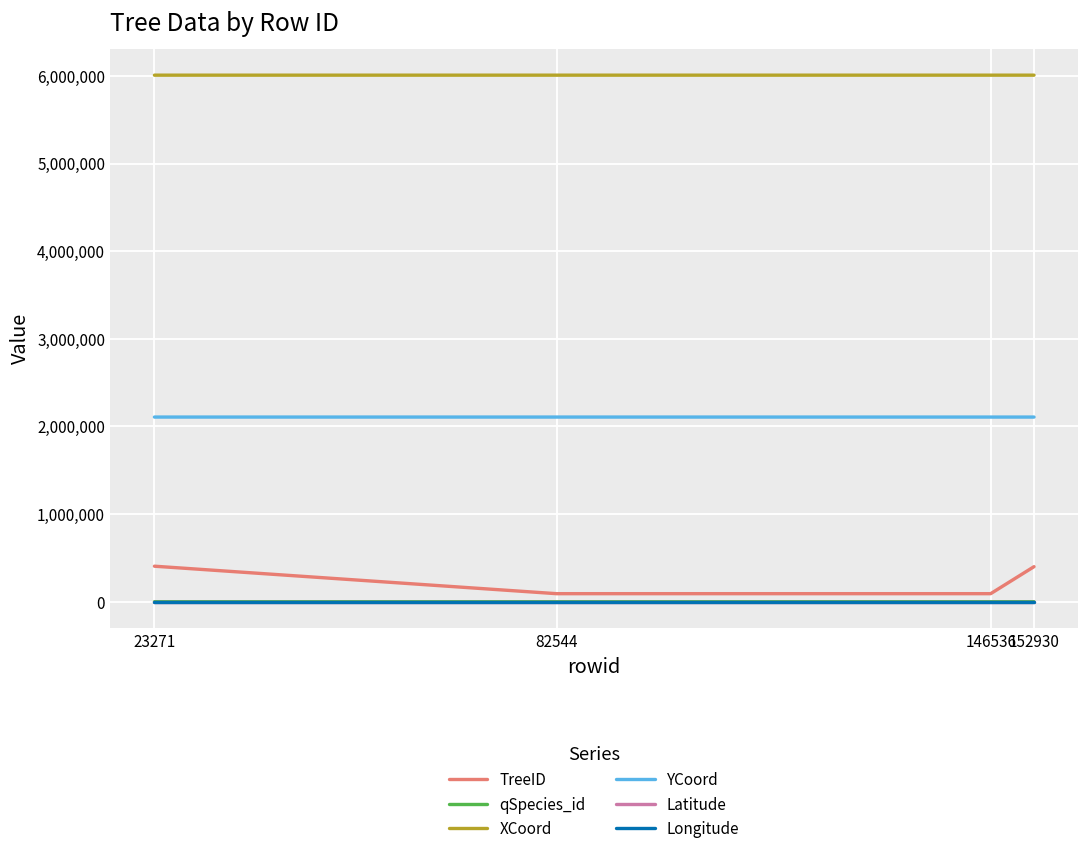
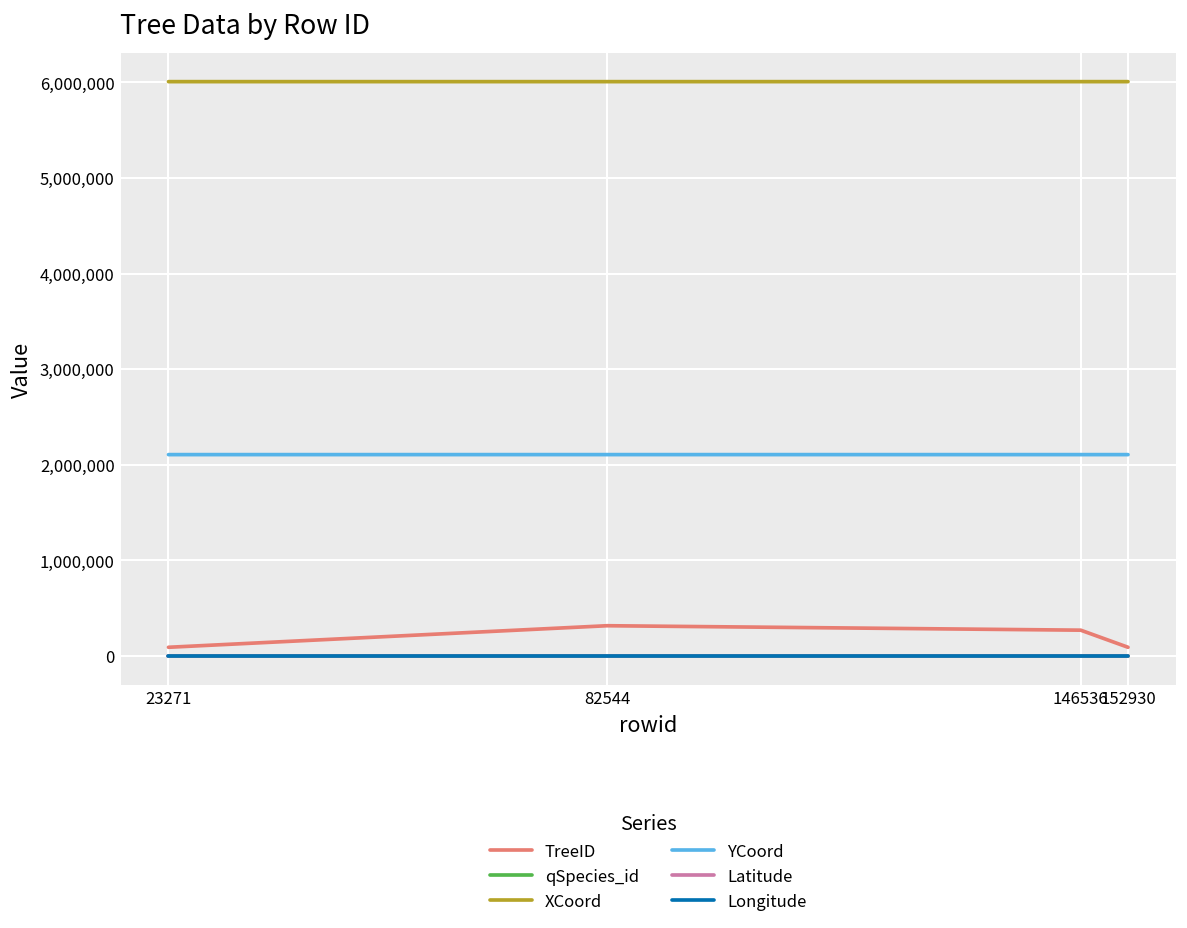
TreeID, 23271: 400,000 -> 100,000
TreeID, 82544: 100,000 -> 300,000
TreeID, 146536: 100,000 -> 300,000
TreeID, 152930: 400,000 -> 100,000
